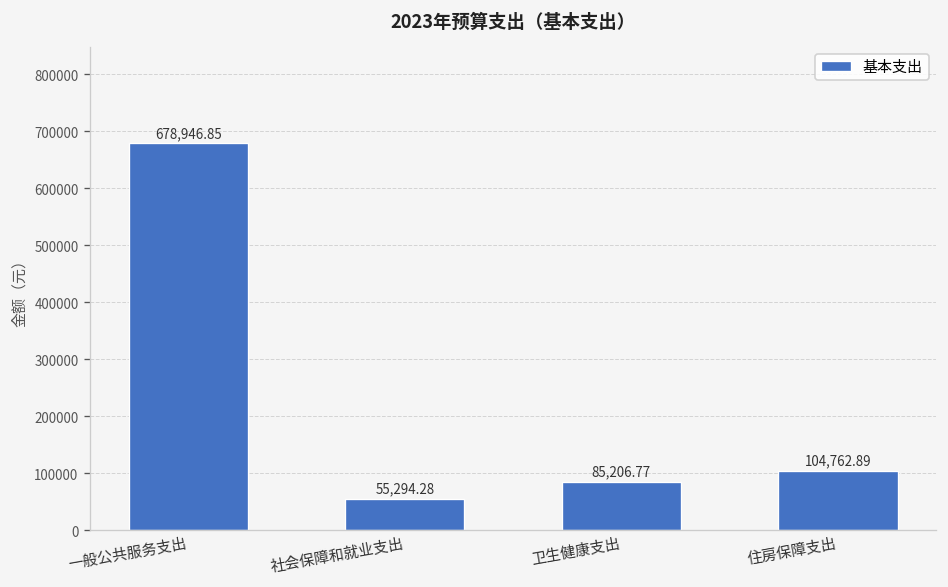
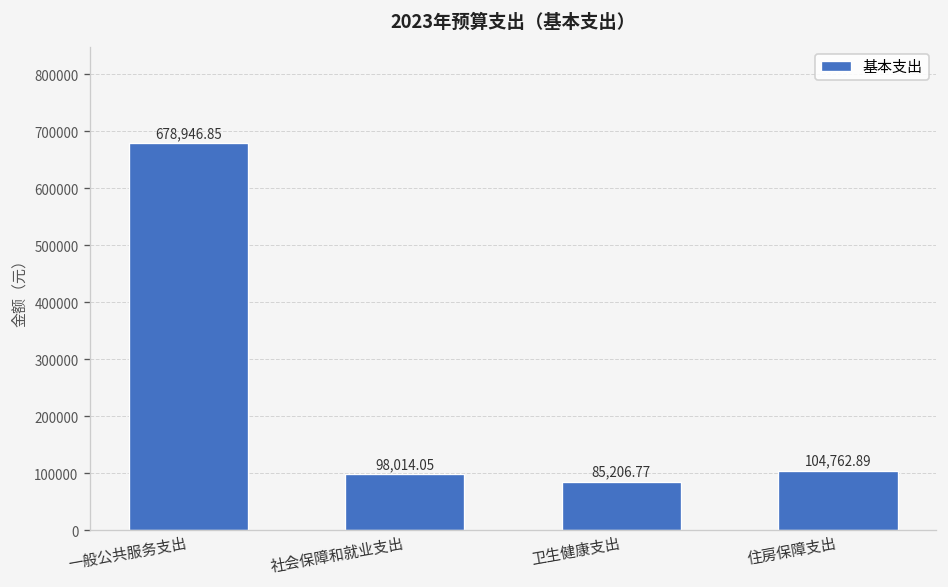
社会保障和就业支出: 55,294.28 -> 98,014.05
